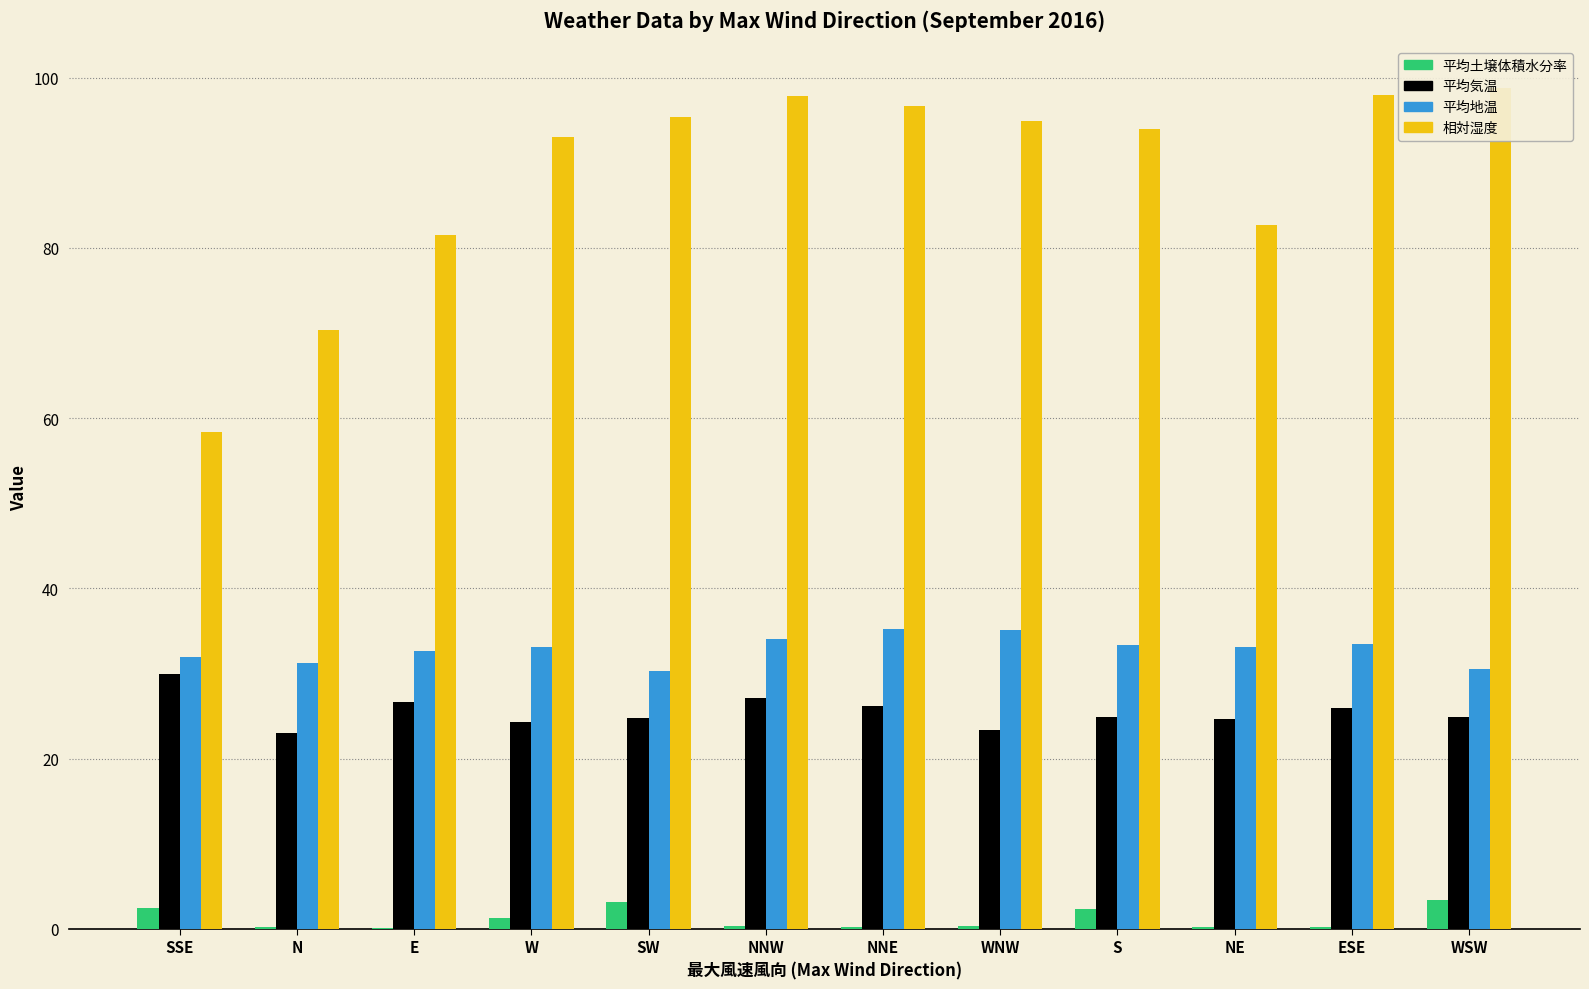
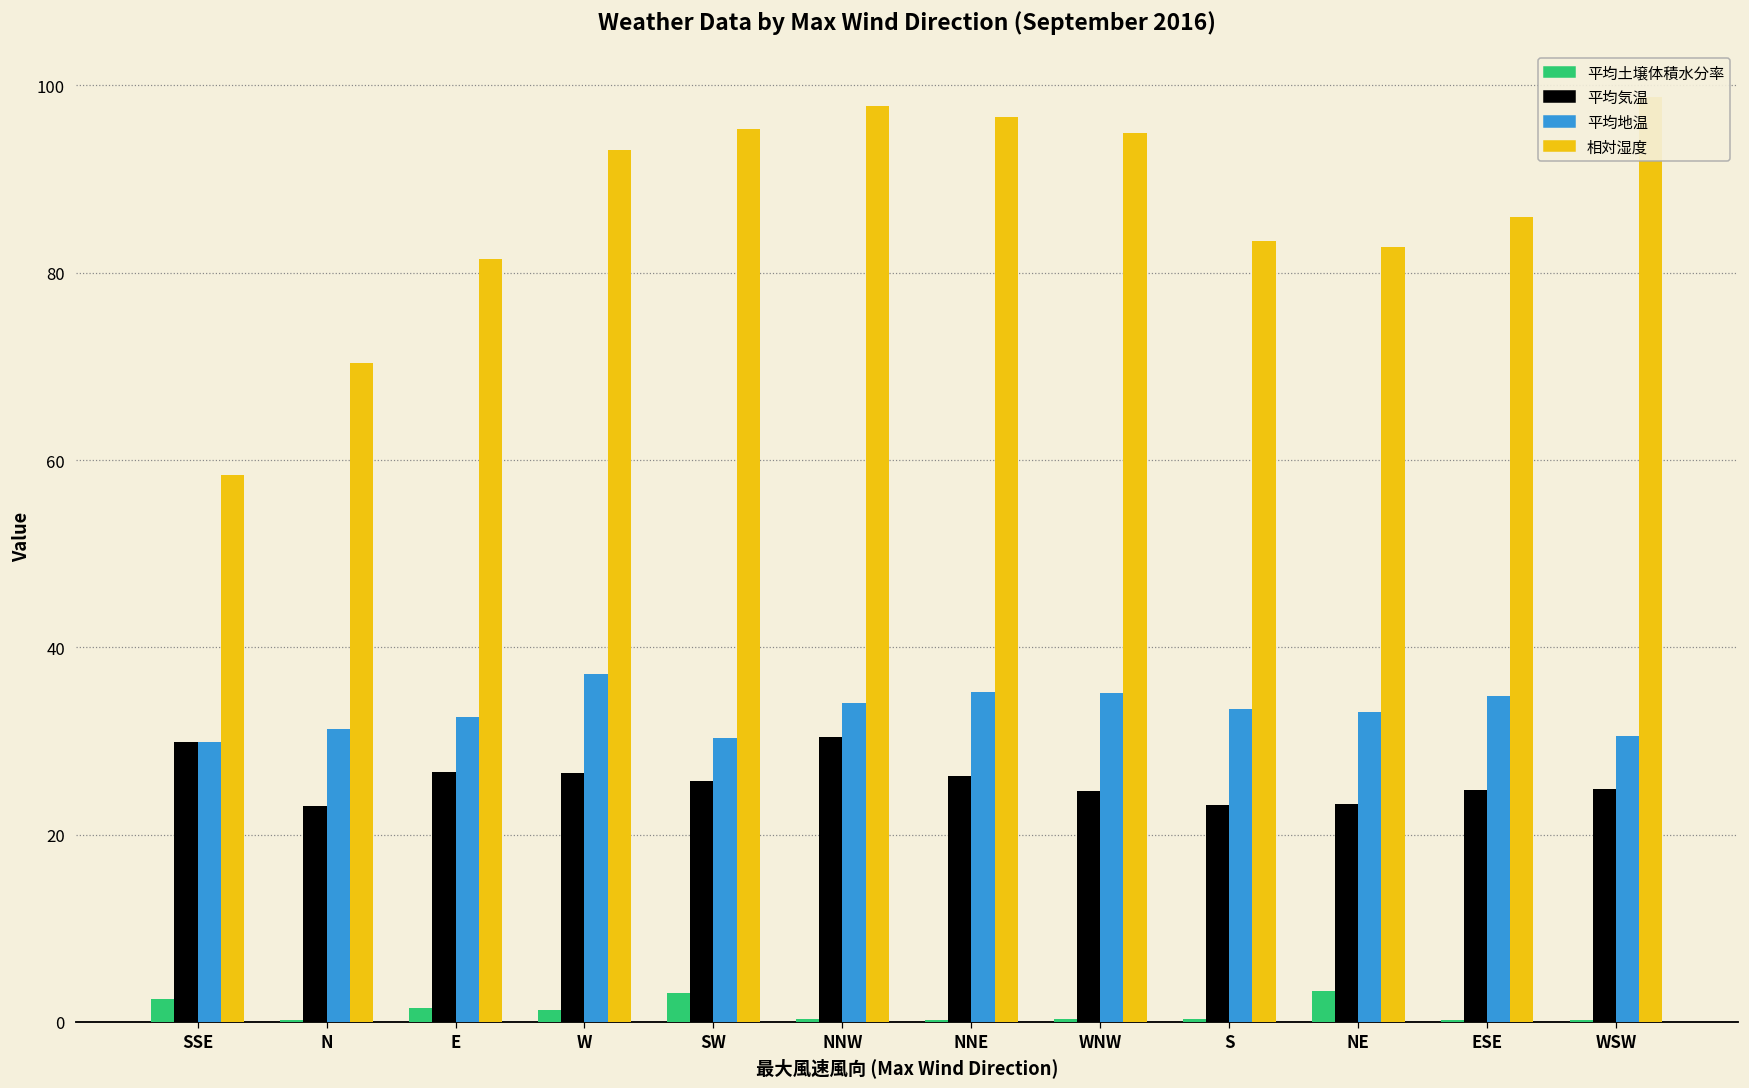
平均地温, SSE: 32 -> 30
平均土壌体積水分率, E: 0 -> 2
平均気温, W: 24 -> 27
平均地温, W: 33 -> 37
平均気温, SW: 25 -> 26
平均気温, NNW: 27 -> 30
平均気温, WNW: 23 -> 25
平均土壌体積水分率, S: 2 -> 0
平均気温, S: 25 -> 23
相対湿度, S: 94 -> 83
平均土壌体積水分率, NE: 0 -> 3
平均気温, NE: 25 -> 23
平均気温, ESE: 26 -> 25
平均地温, ESE: 33 -> 35
相対湿度, ESE: 98 -> 86
平均土壌体積水分率, WSW: 3 -> 0
